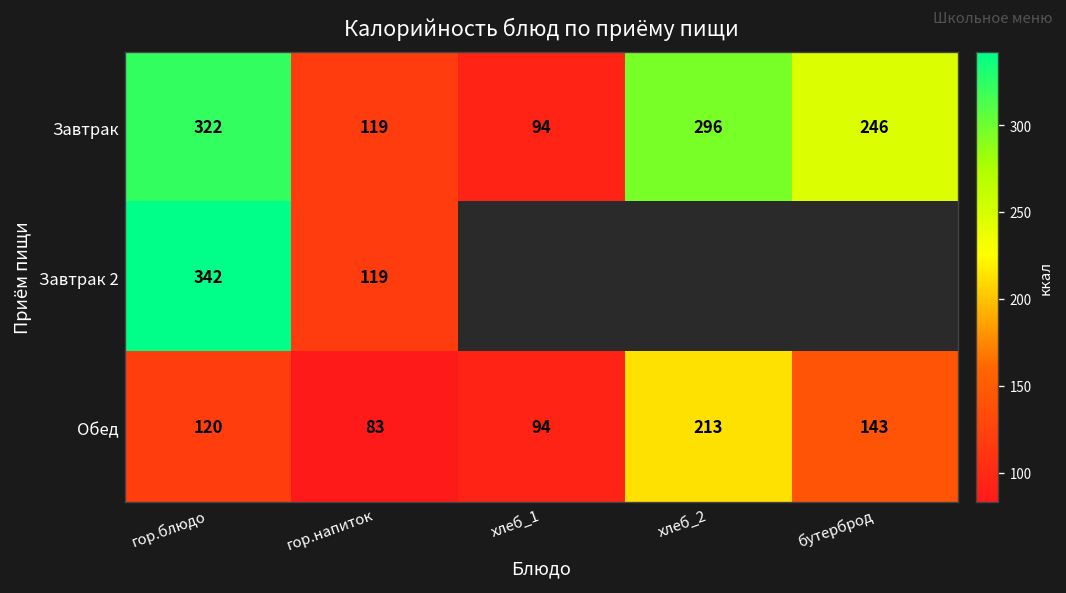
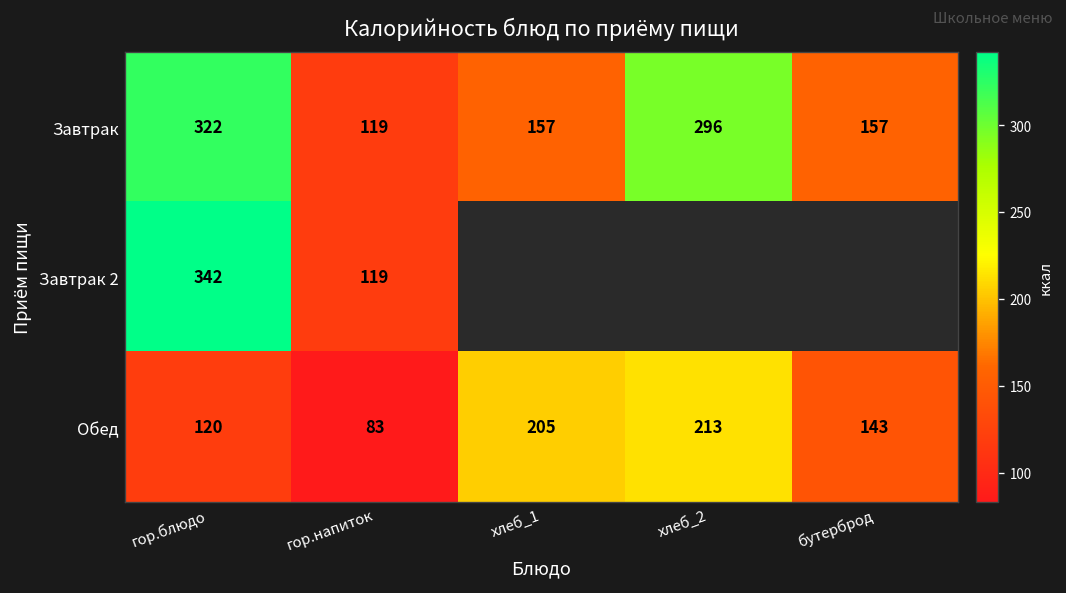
Завтрак, хлеб_1: 94 -> 157
Завтрак, бутерброд: 246 -> 157
Обед, хлеб_1: 94 -> 205
